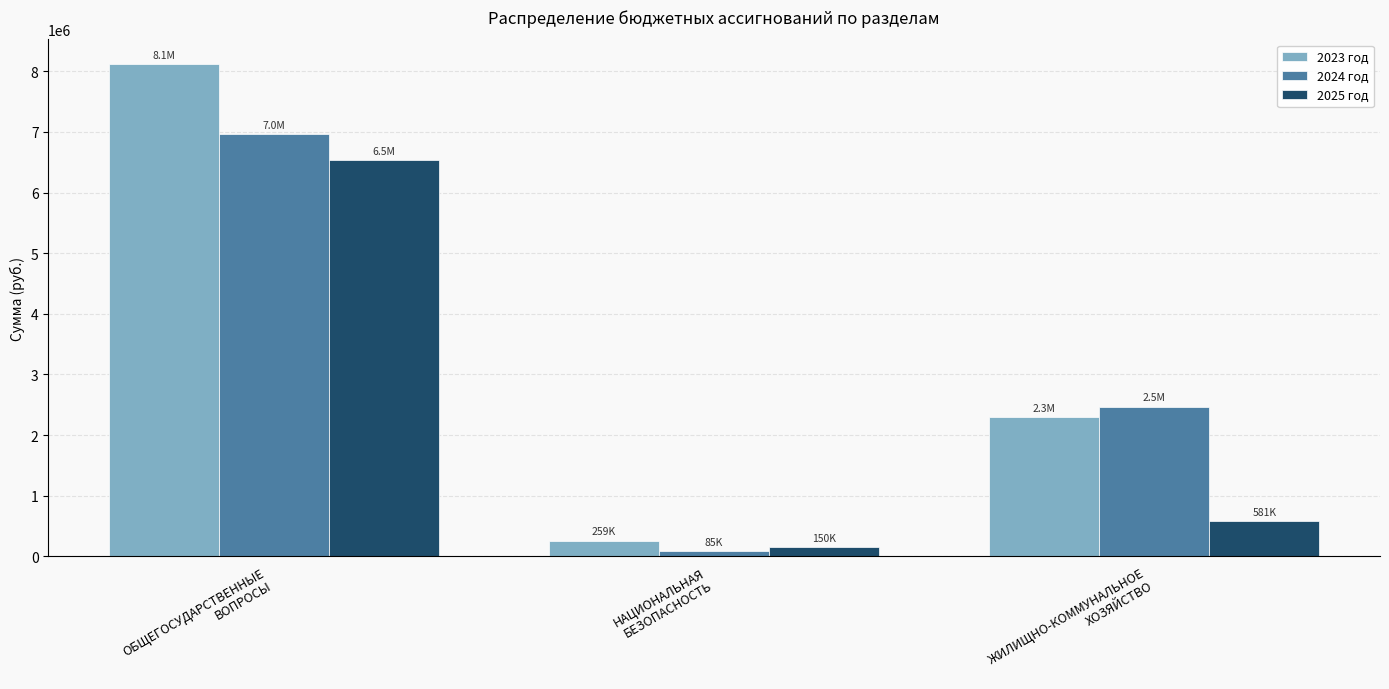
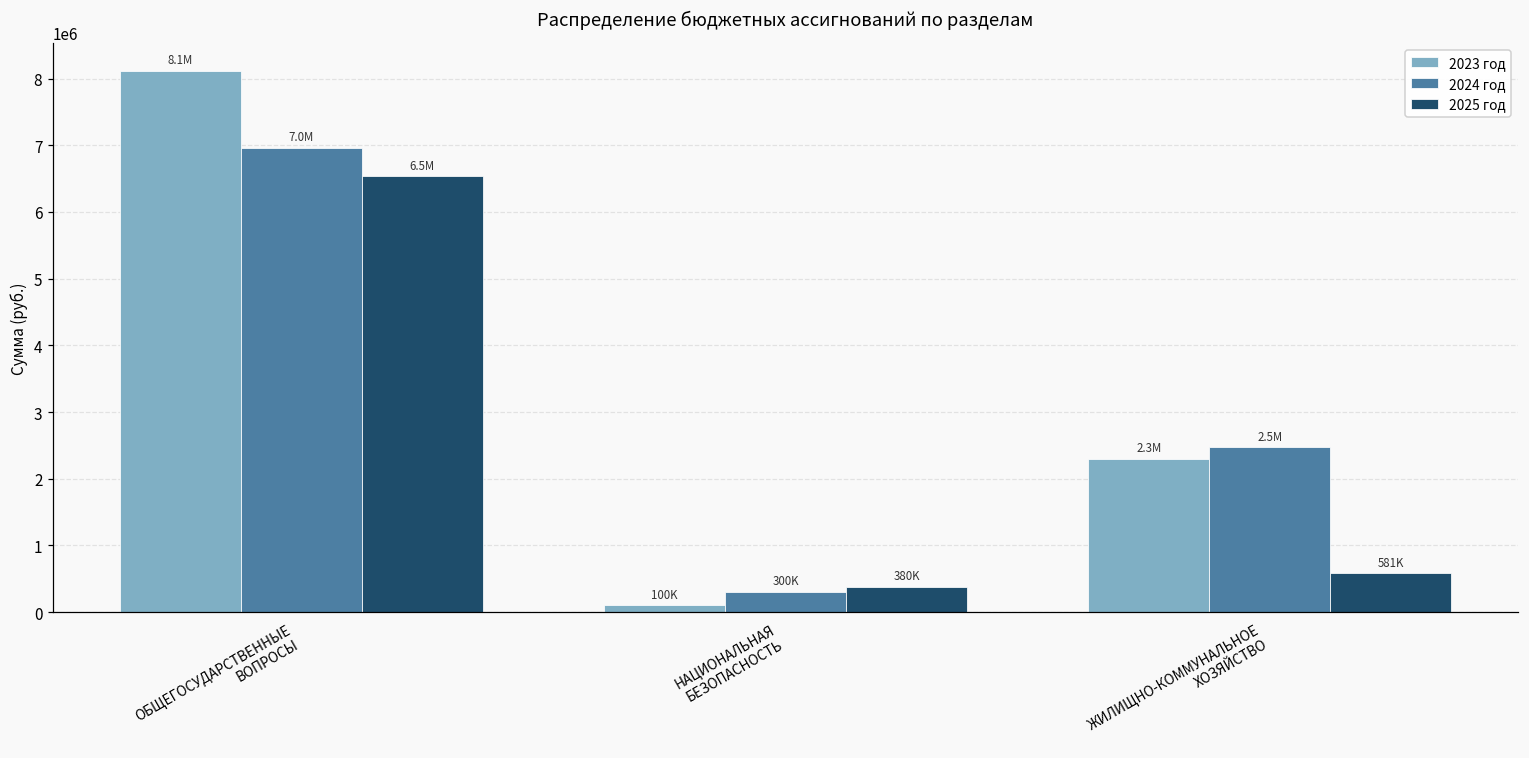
2023 год, НАЦИОНАЛЬНАЯ БЕЗОПАСНОСТЬ: 259K -> 100K
2024 год, НАЦИОНАЛЬНАЯ БЕЗОПАСНОСТЬ: 85K -> 300K
2025 год, НАЦИОНАЛЬНАЯ БЕЗОПАСНОСТЬ: 150K -> 380K
